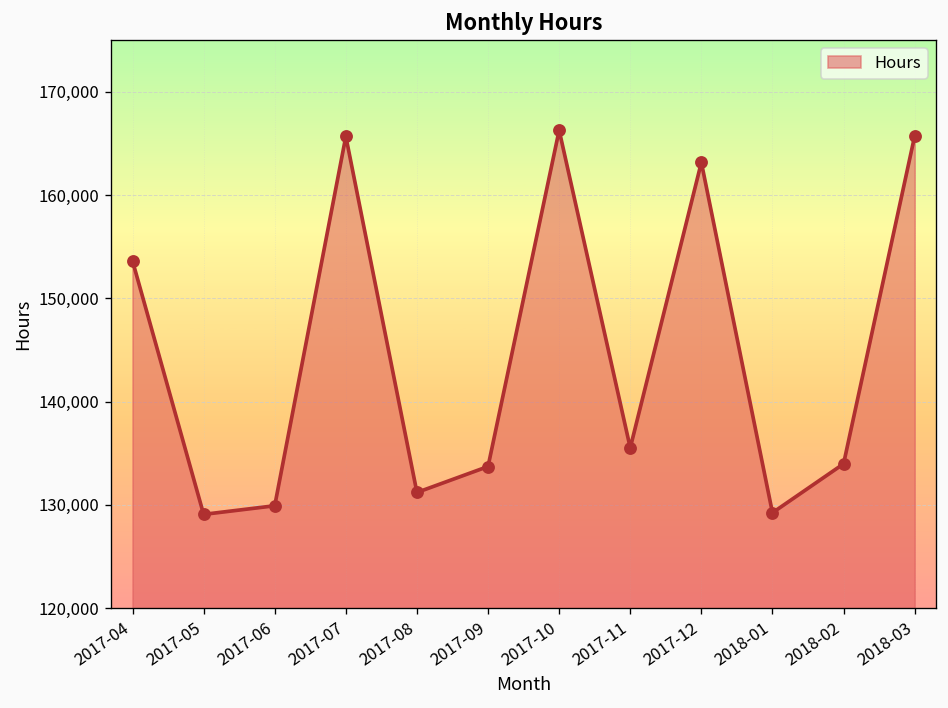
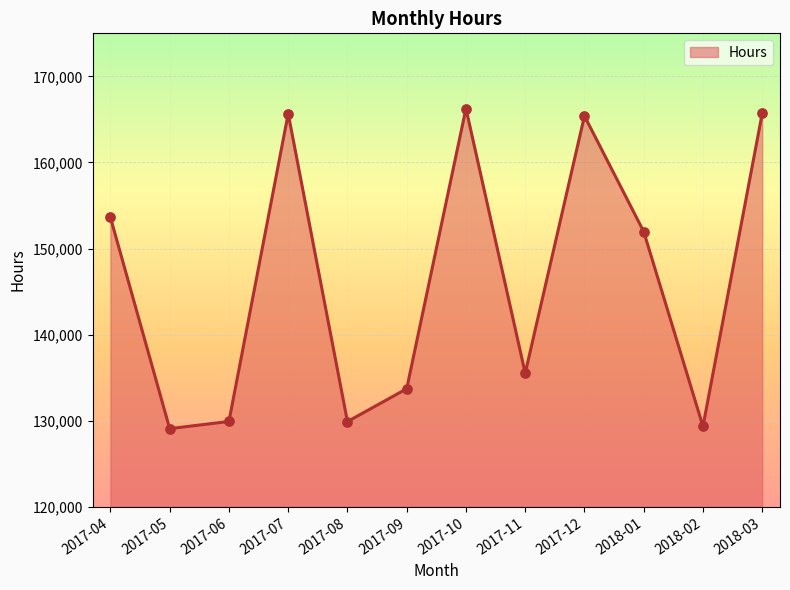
2017-08: 131,000 -> 130,000
2017-12: 163,000 -> 165,000
2018-01: 129,000 -> 152,000
2018-02: 134,000 -> 129,000
